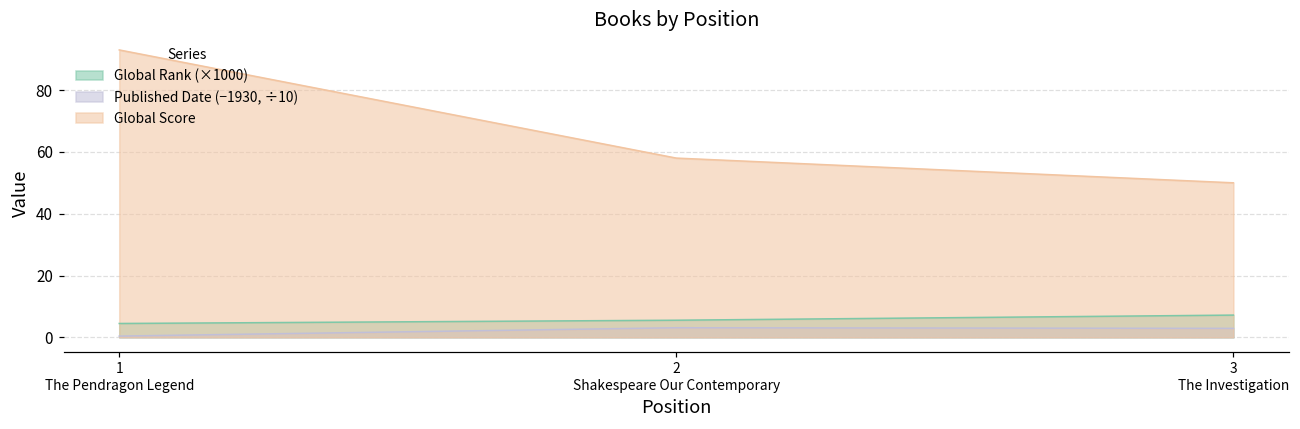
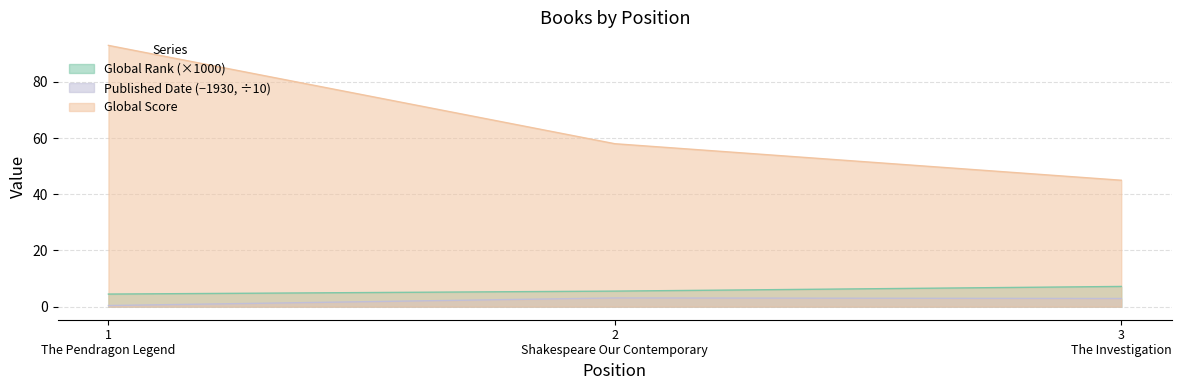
Global Score, 3 The Investigation: 50 -> 45
